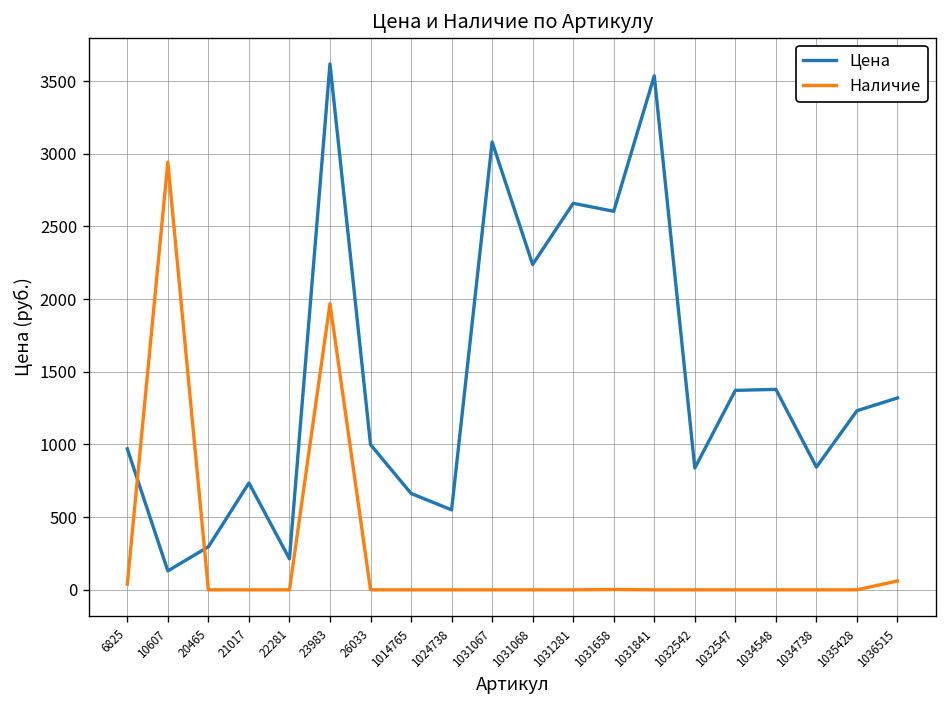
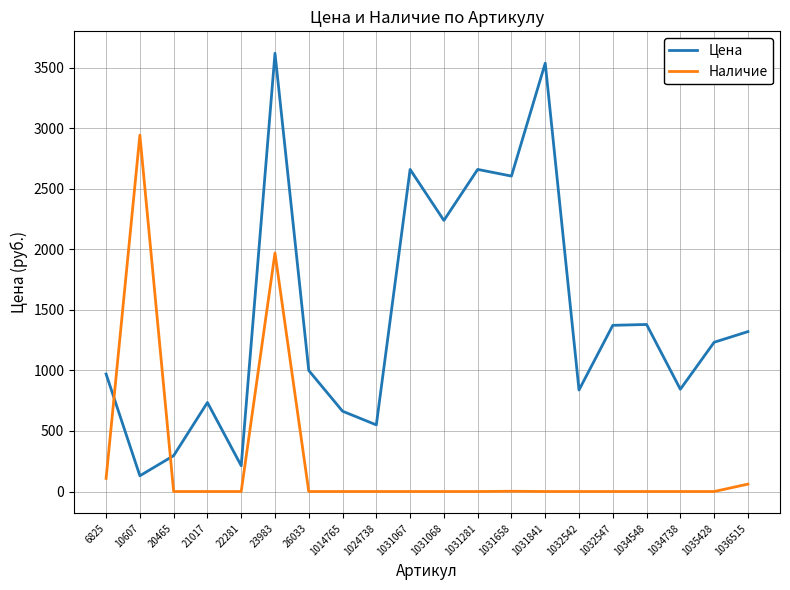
Наличие, 6825: 40 -> 110
Цена, 1031067: 3080 -> 2660
